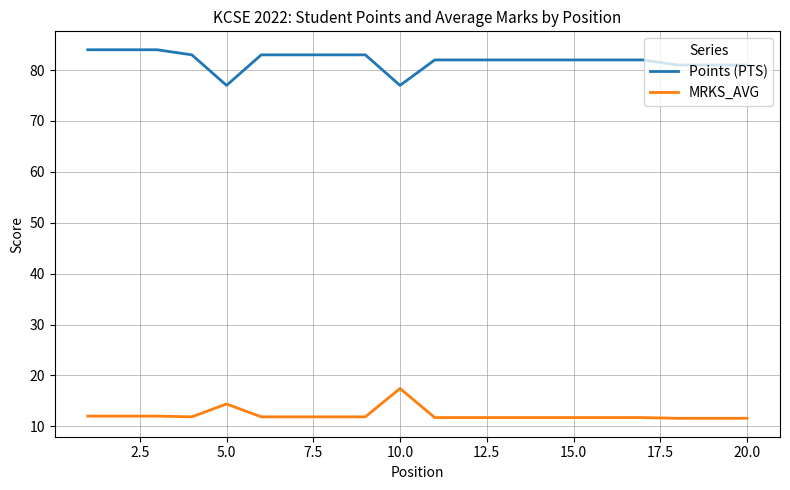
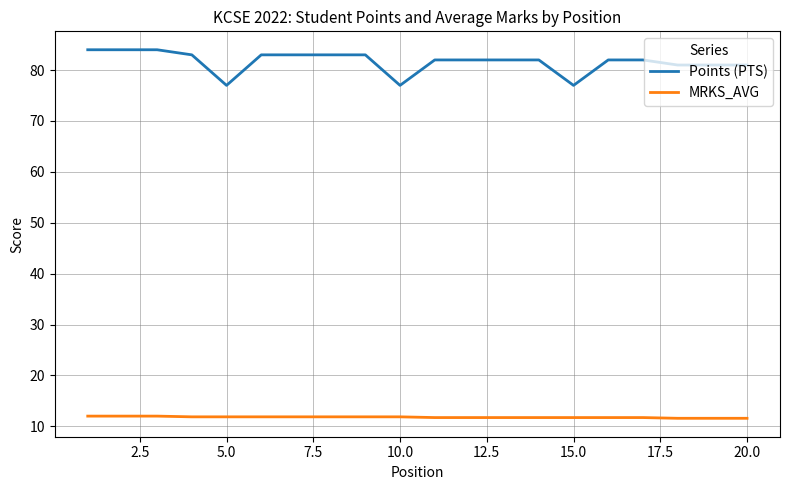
MRKS_AVG, 5.0: 14 -> 12
MRKS_AVG, 10.0: 17 -> 12
Points (PTS), 15.0: 82 -> 77
